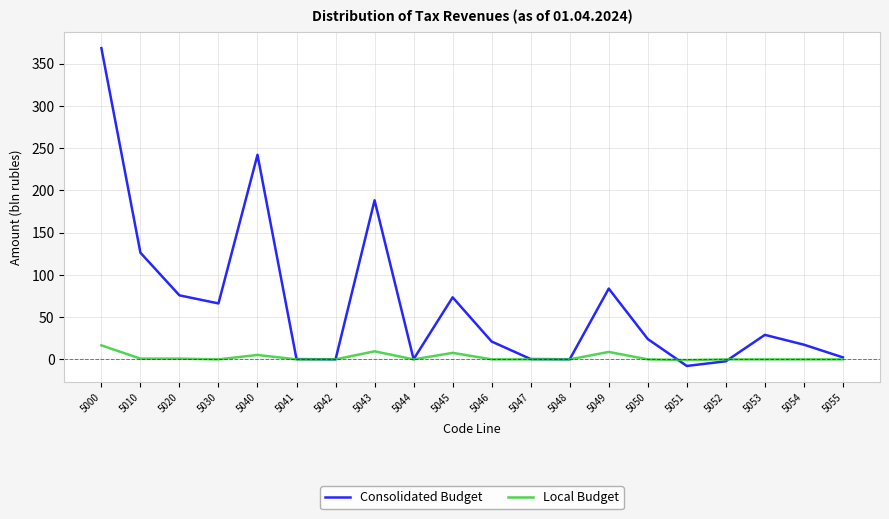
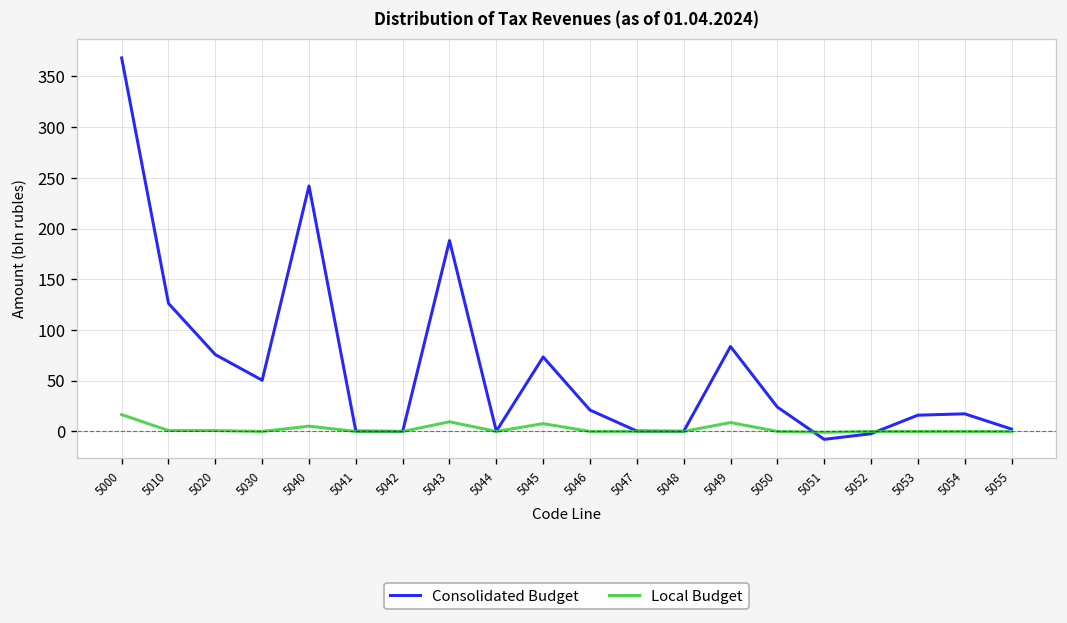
Consolidated Budget, 5030: 70 -> 50
Consolidated Budget, 5053: 30 -> 20
